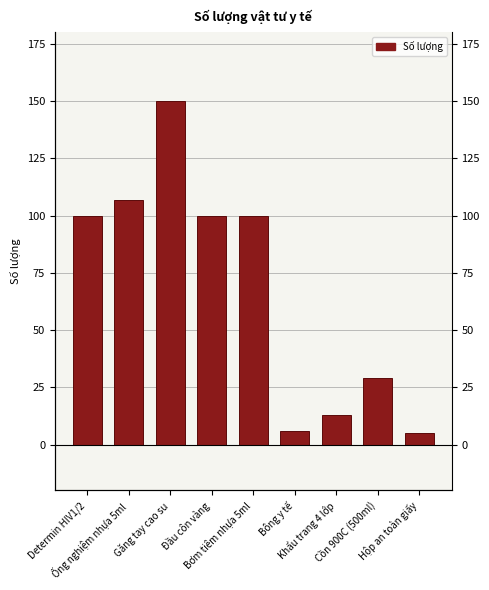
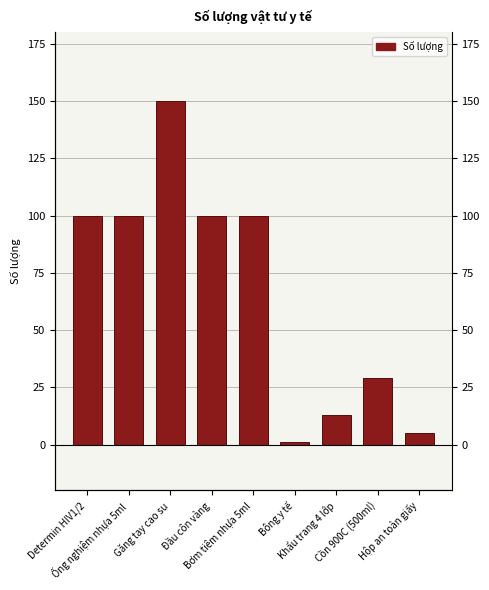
Ống nghiệm nhựa 5ml: 107 -> 100
Bông y tế: 6 -> 1
